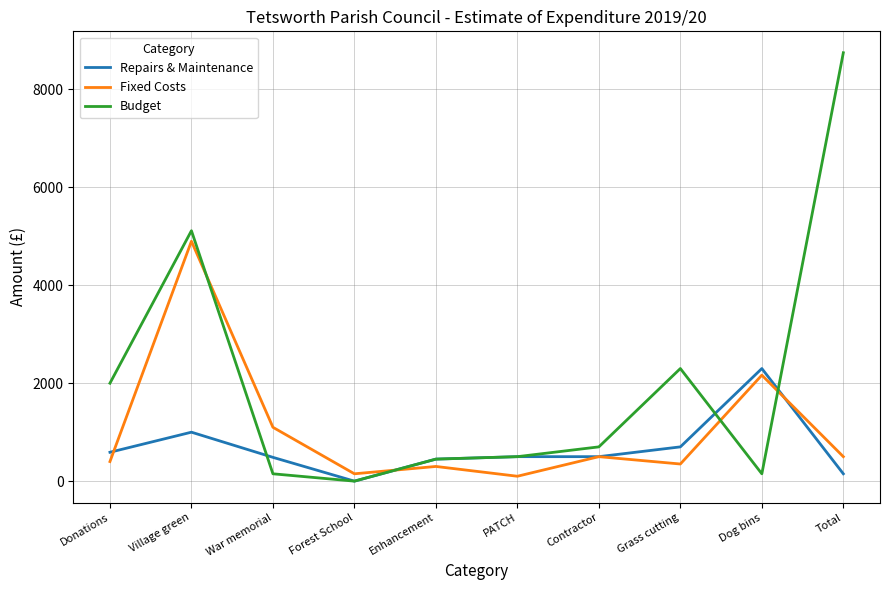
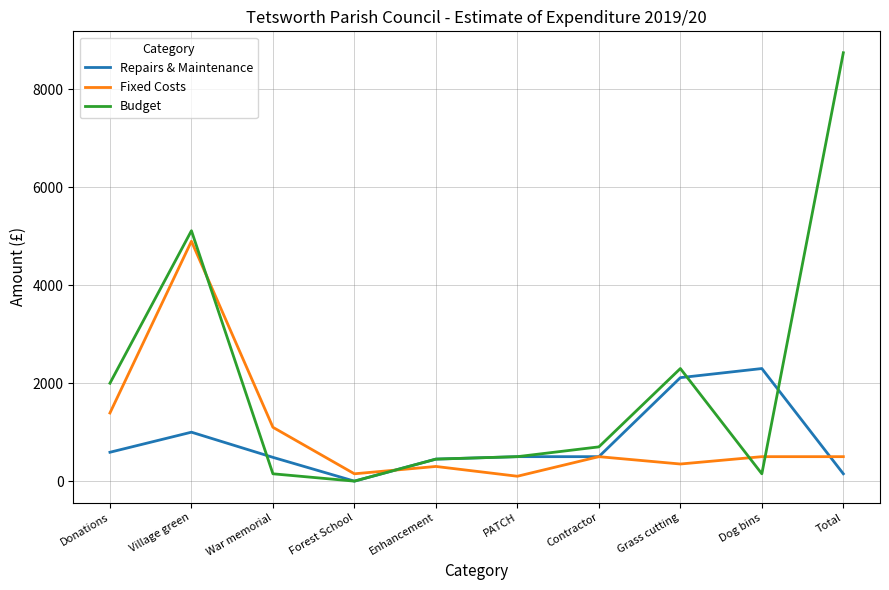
Fixed Costs, Donations: 400 -> 1400
Repairs & Maintenance, Grass cutting: 700 -> 2100
Fixed Costs, Dog bins: 2200 -> 500
